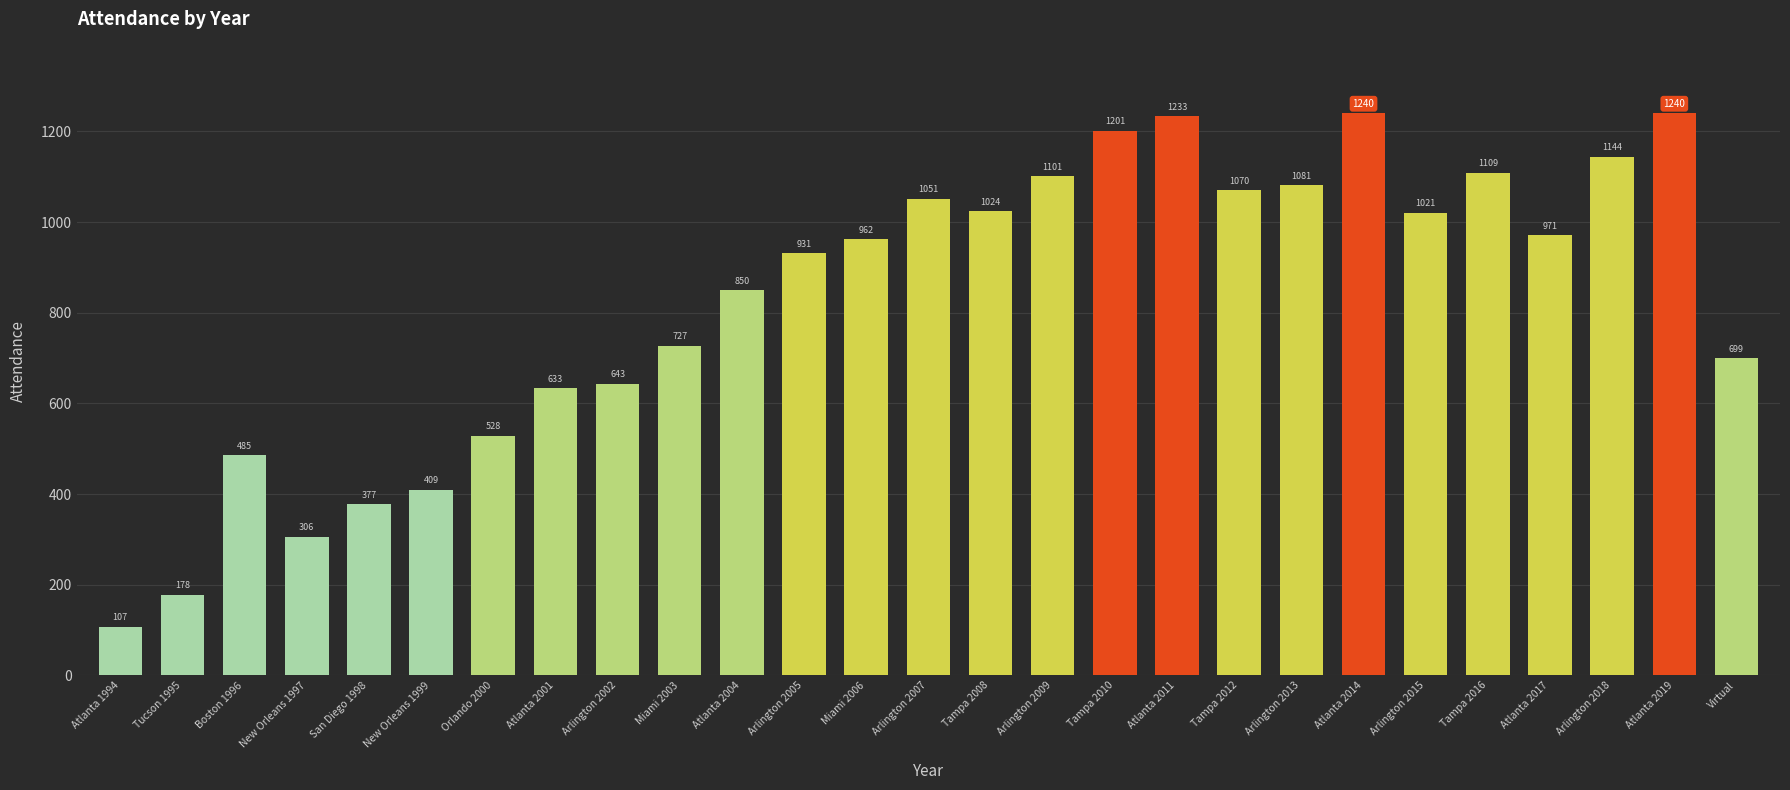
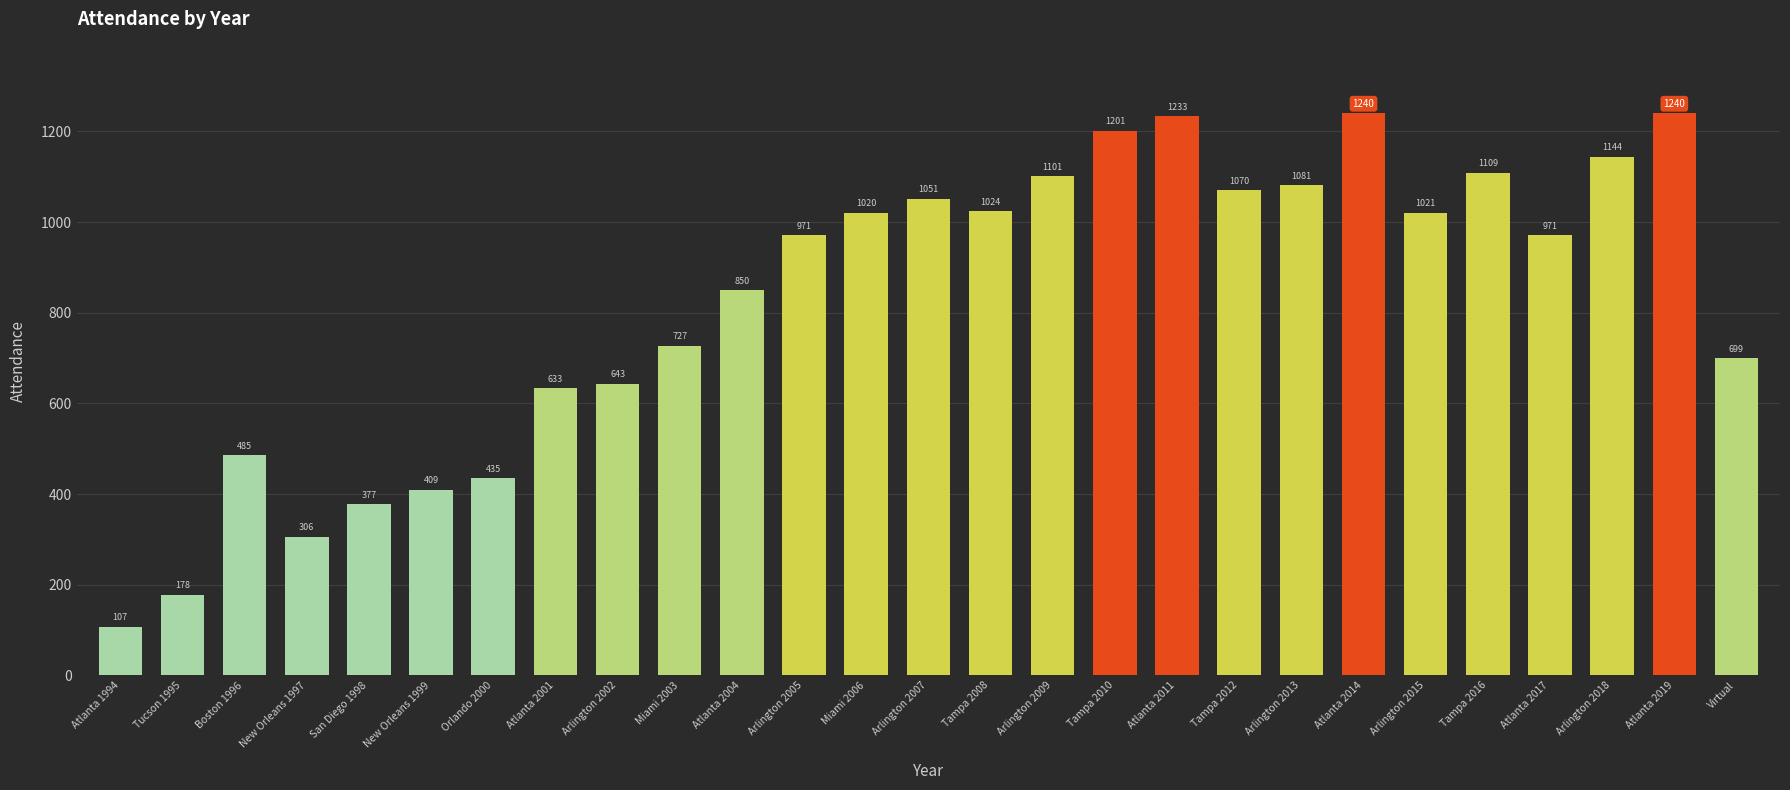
Orlando 2000: 528 -> 435
Arlington 2005: 931 -> 971
Miami 2006: 962 -> 1020
